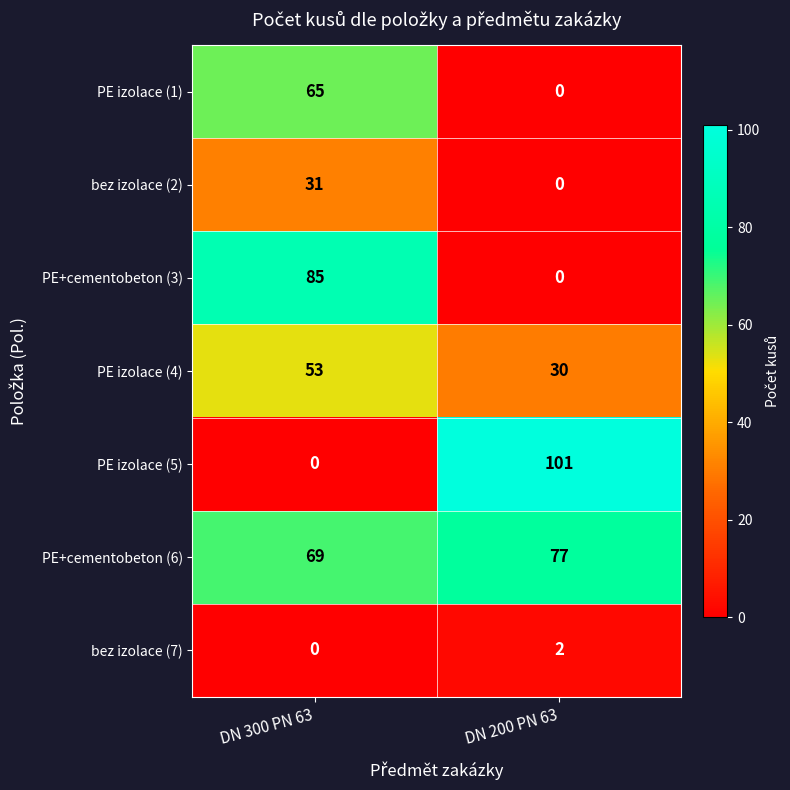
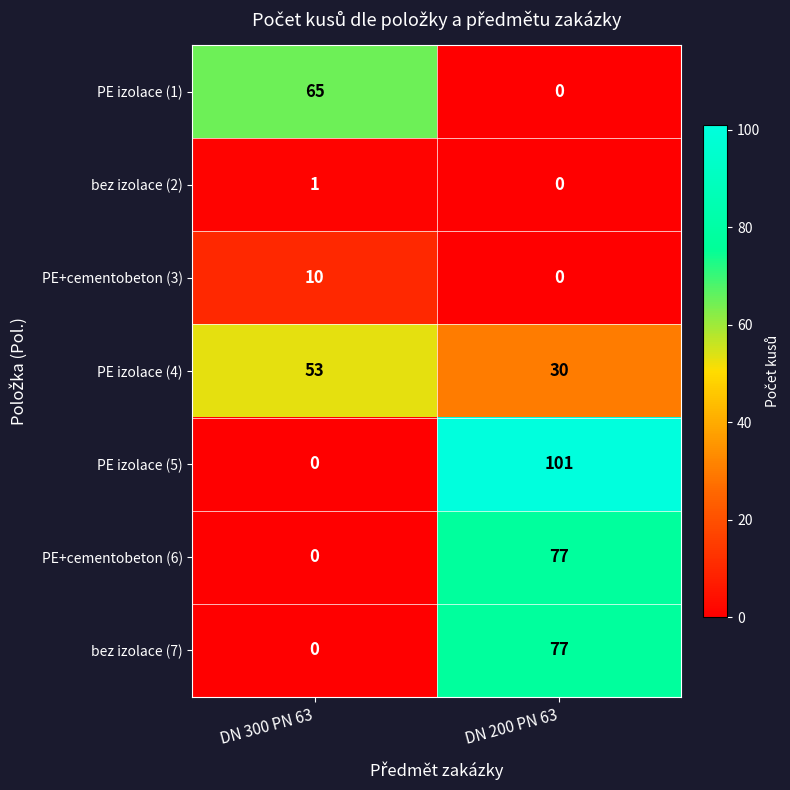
bez izolace (2), DN 300 PN 63: 31 -> 1
PE+cementobeton (3), DN 300 PN 63: 85 -> 10
PE+cementobeton (6), DN 300 PN 63: 69 -> 0
bez izolace (7), DN 200 PN 63: 2 -> 77
